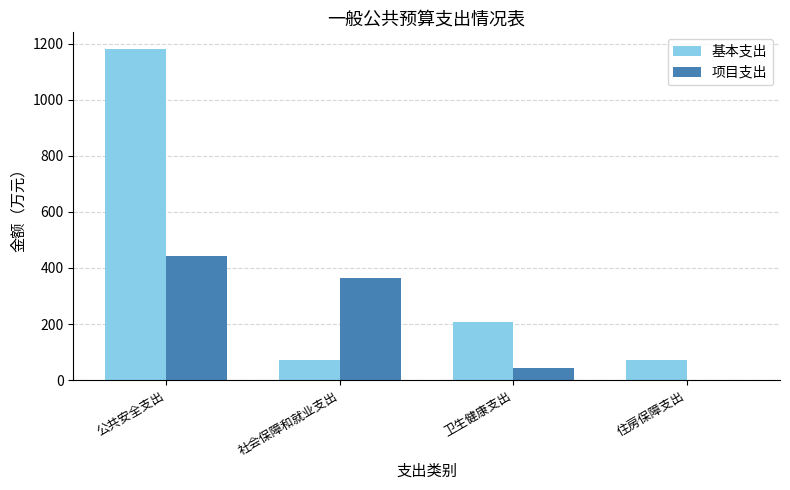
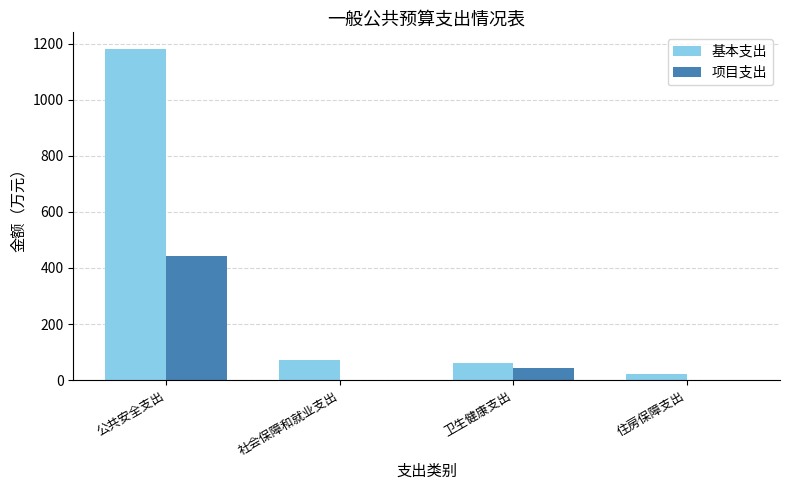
项目支出, 社会保障和就业支出: 360 -> 0
基本支出, 卫生健康支出: 210 -> 60
基本支出, 住房保障支出: 70 -> 20
